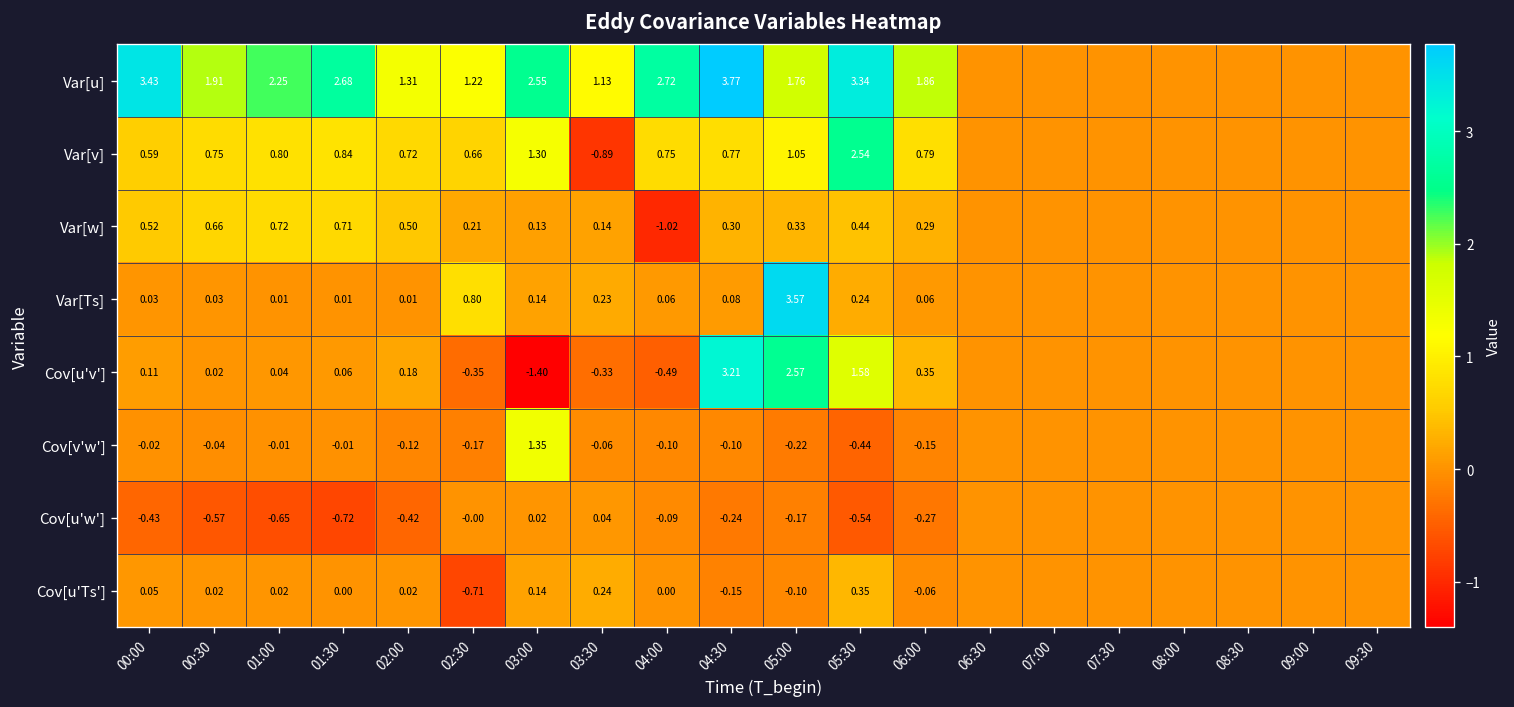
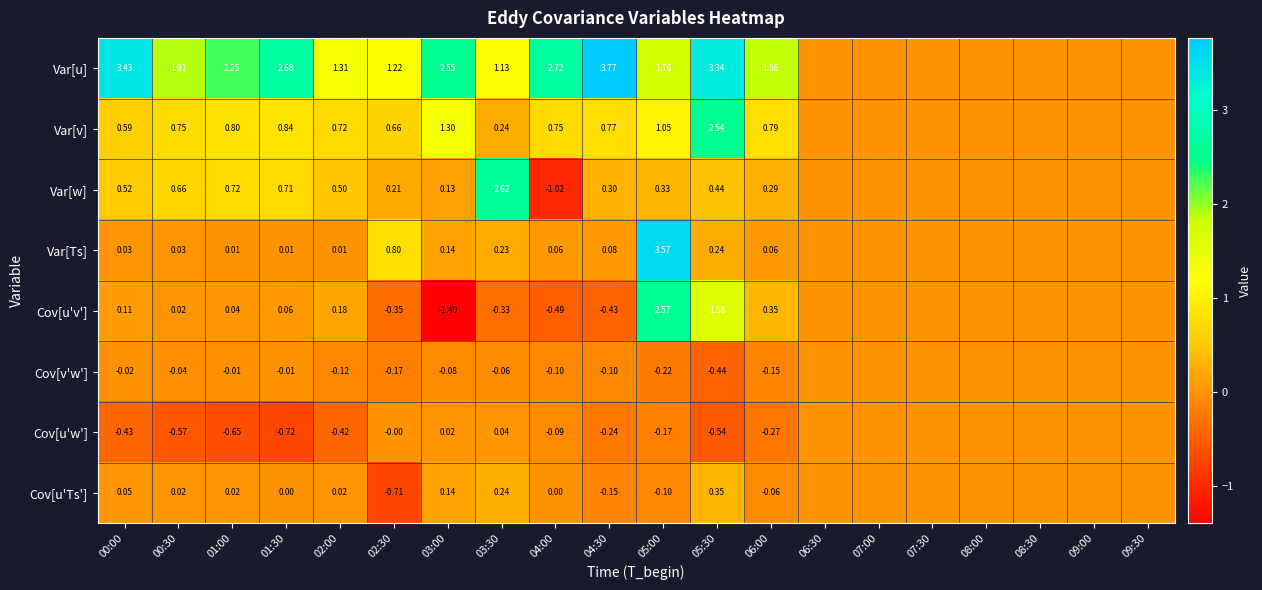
Var[v], 03:30: -0.89 -> 0.24
Var[w], 03:30: 0.14 -> 2.62
Cov[u'v'], 04:30: 3.21 -> -0.43
Cov[v'w'], 03:00: 1.35 -> -0.08
